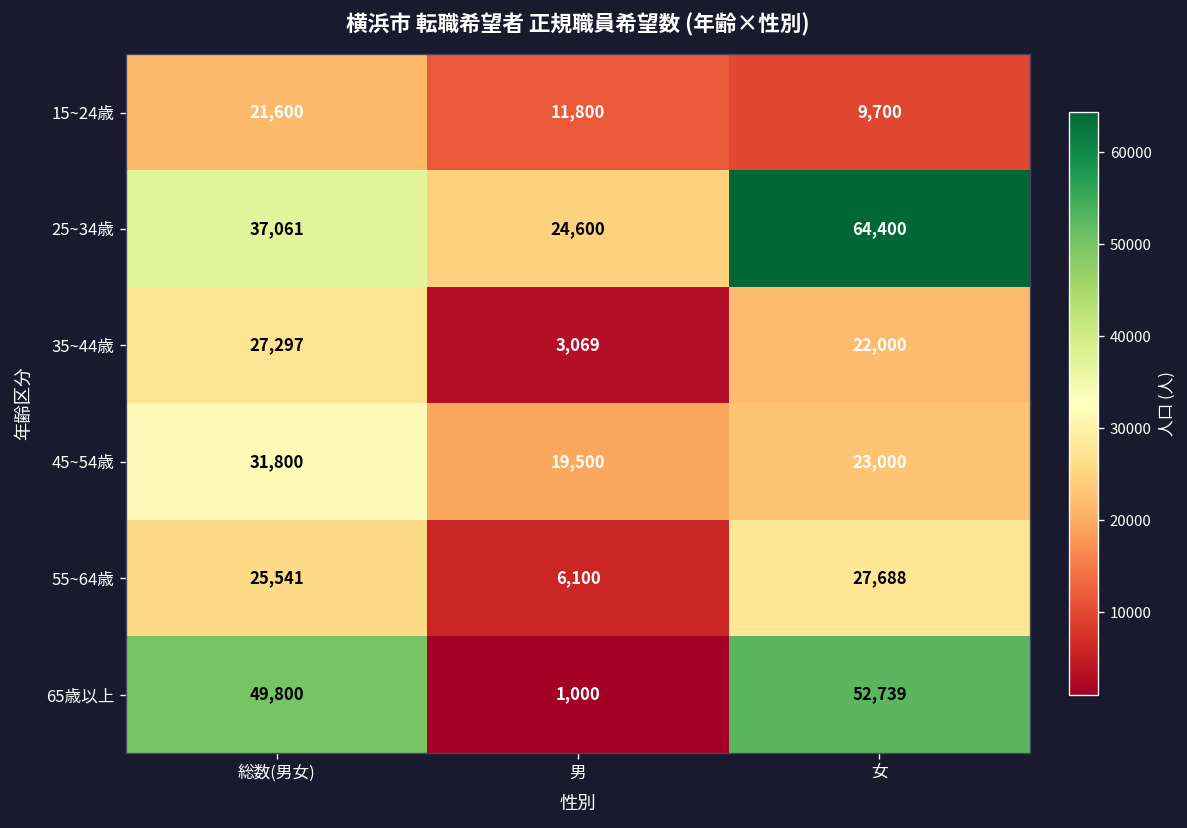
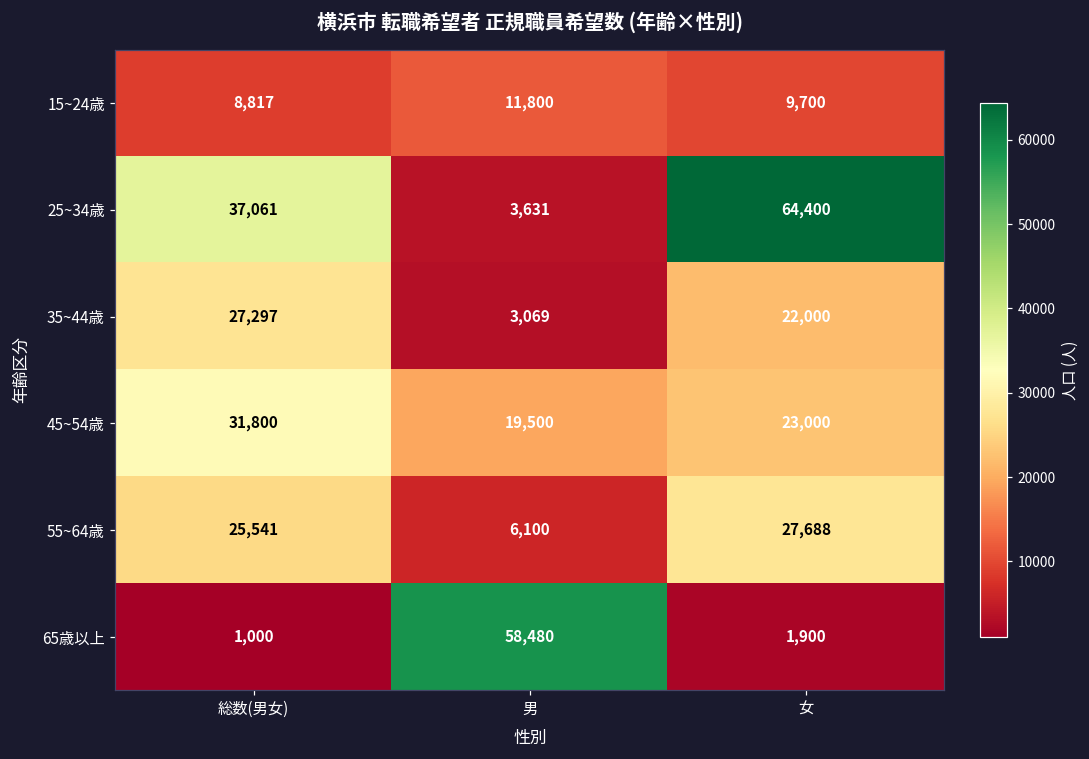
15~24歳, 総数(男女): 21,600 -> 8,817
25~34歳, 男: 24,600 -> 3,631
65歳以上, 総数(男女): 49,800 -> 1,000
65歳以上, 男: 1,000 -> 58,480
65歳以上, 女: 52,739 -> 1,900
